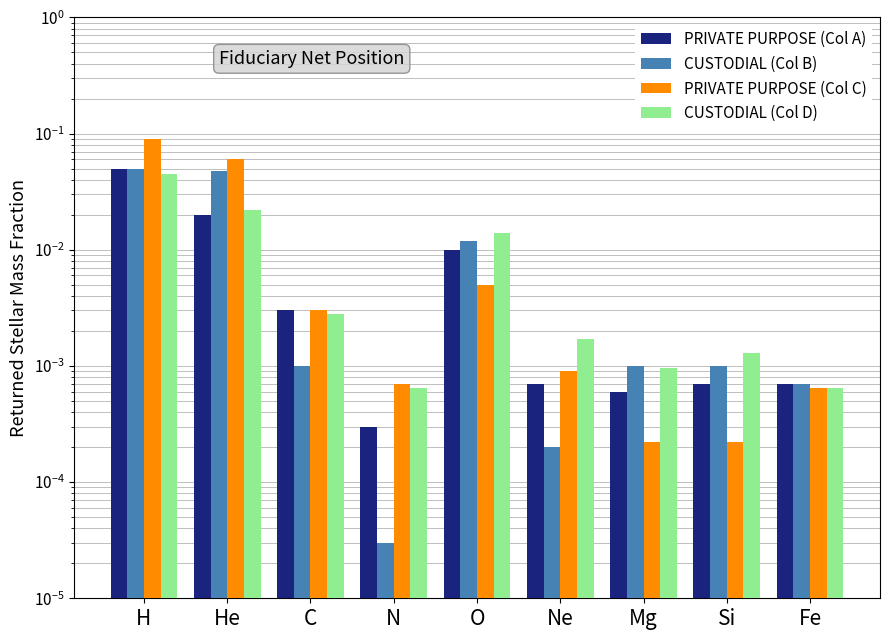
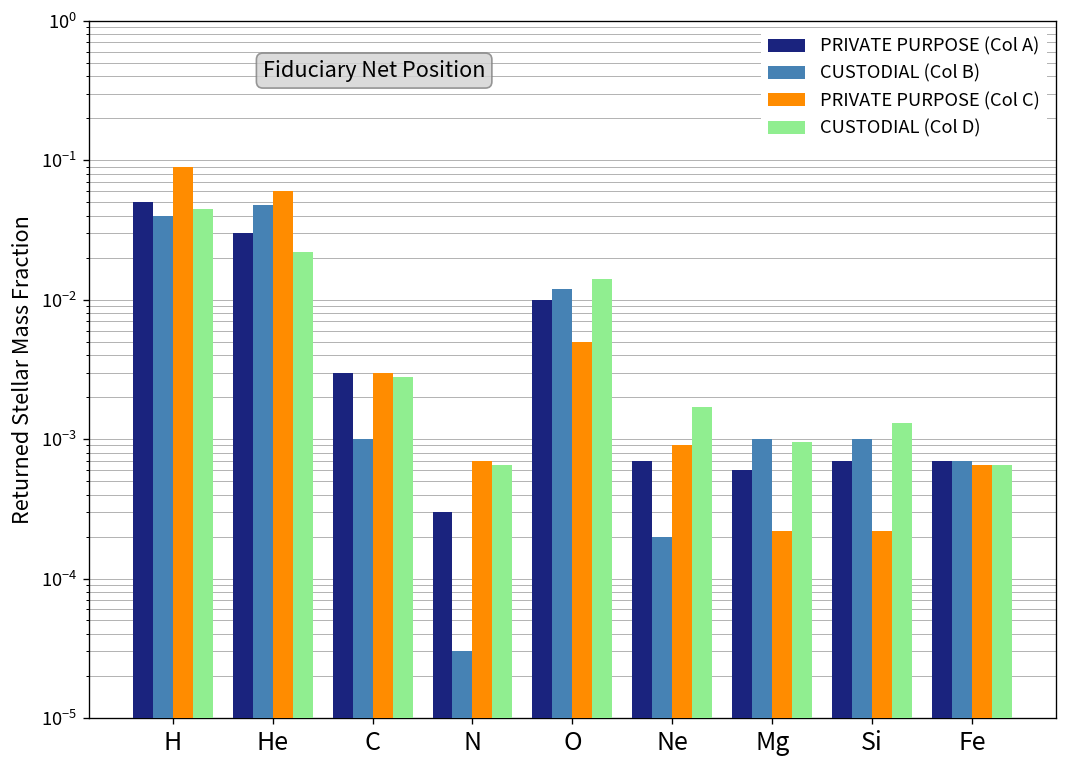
CUSTODIAL (Col B), H: 0.05 -> 0.04
PRIVATE PURPOSE (Col A), He: 0.02 -> 0.03
